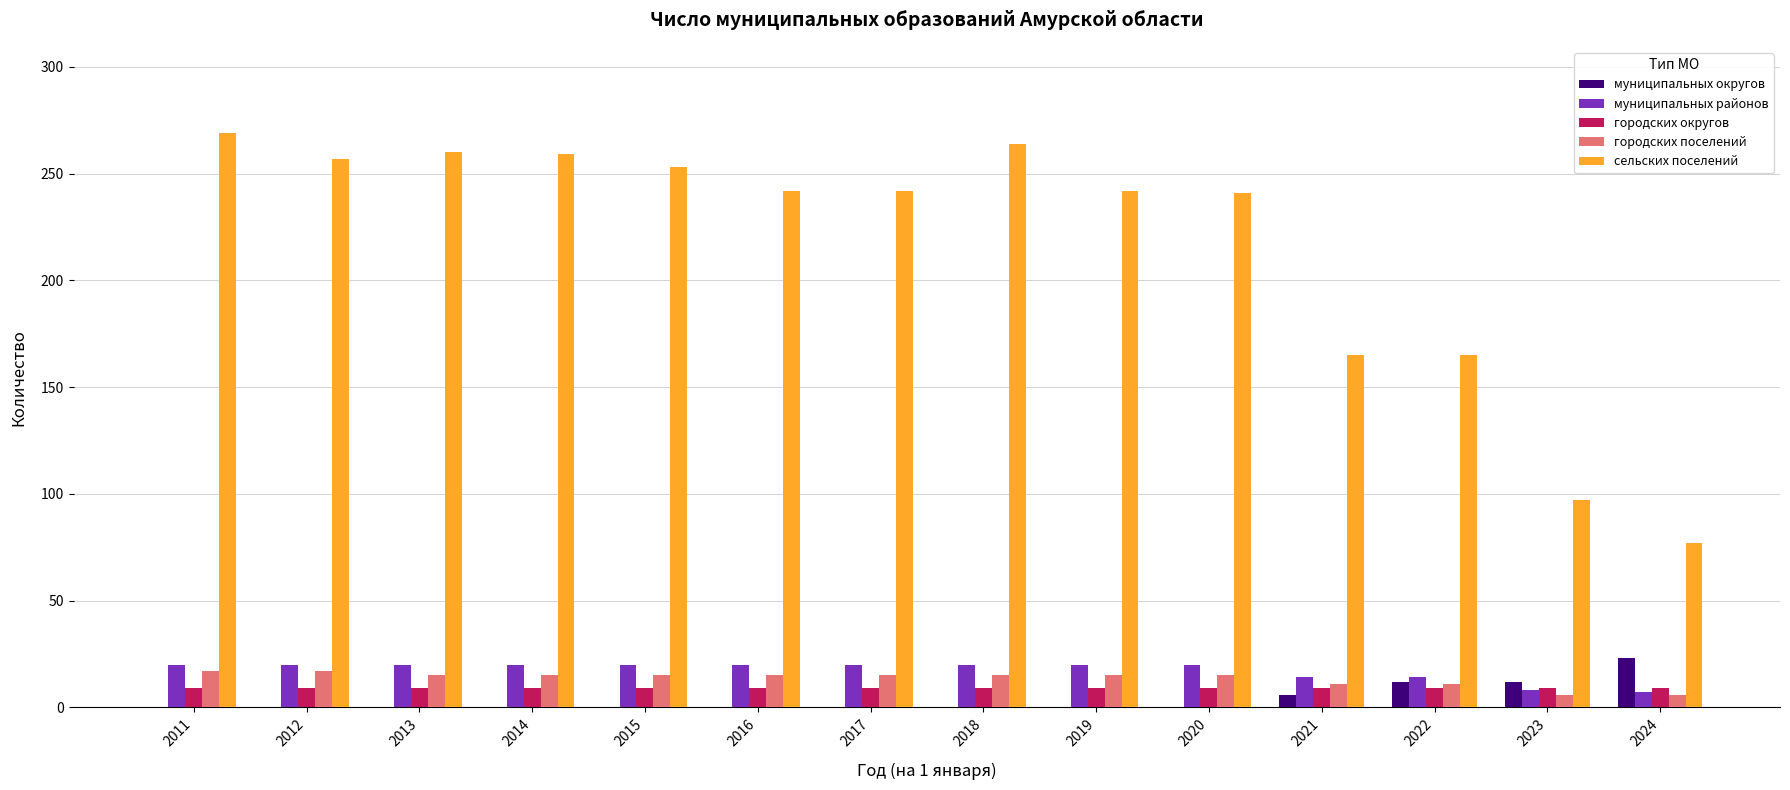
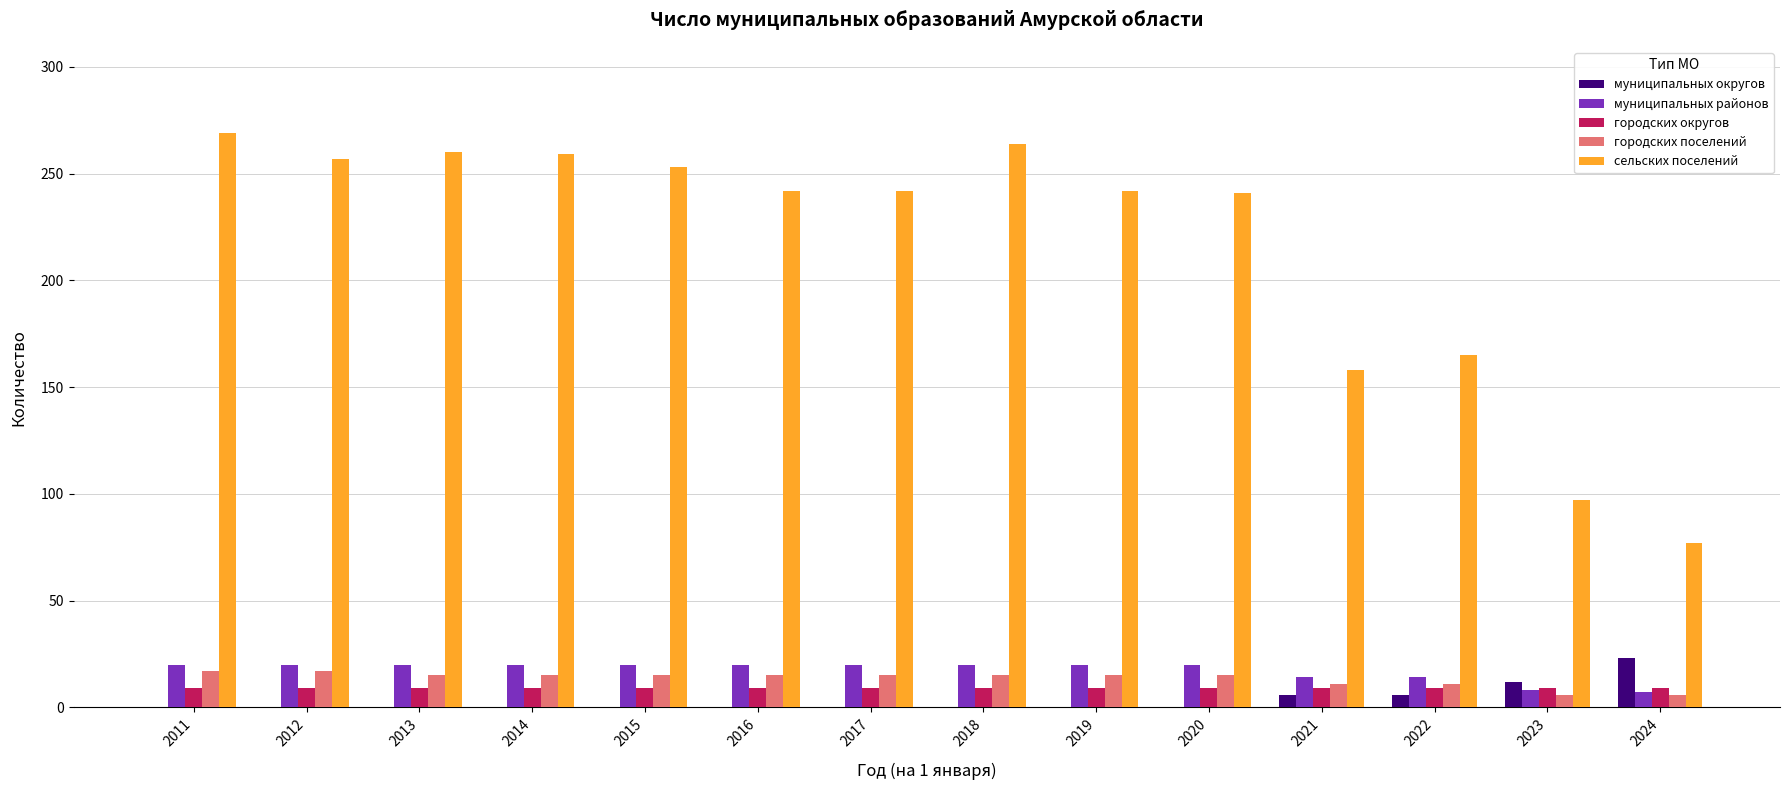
сельских поселений, 2021: 165 -> 158
муниципальных округов, 2022: 12 -> 6
